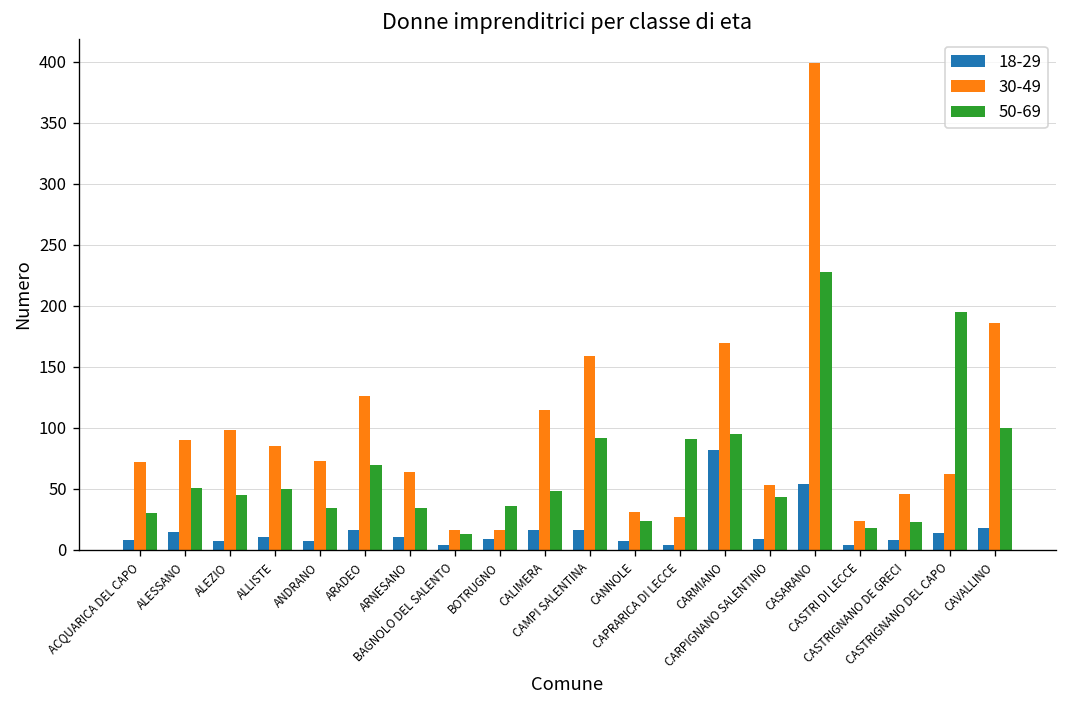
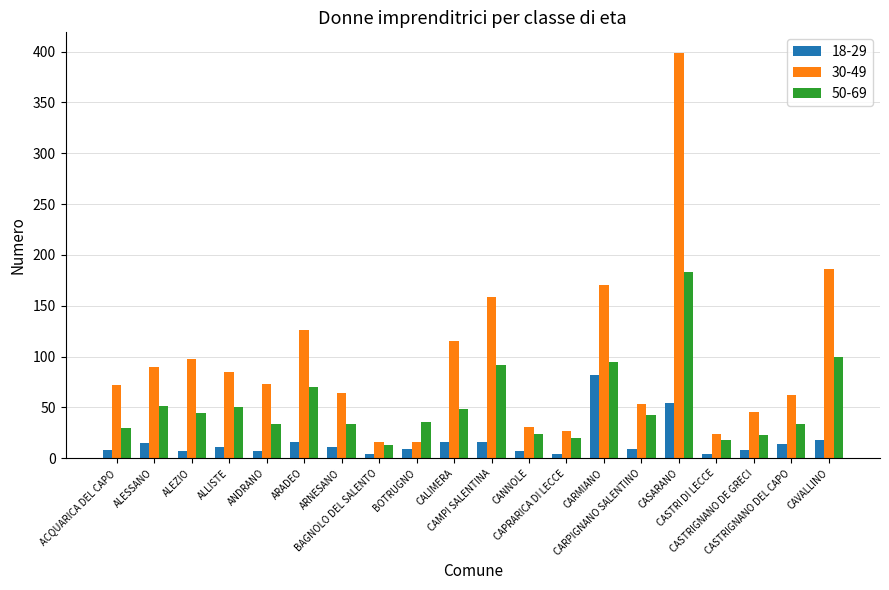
50-69, CAPRARICA DI LECCE: 91 -> 20
50-69, CASARANO: 228 -> 183
50-69, CASTRIGNANO DEL CAPO: 195 -> 34
